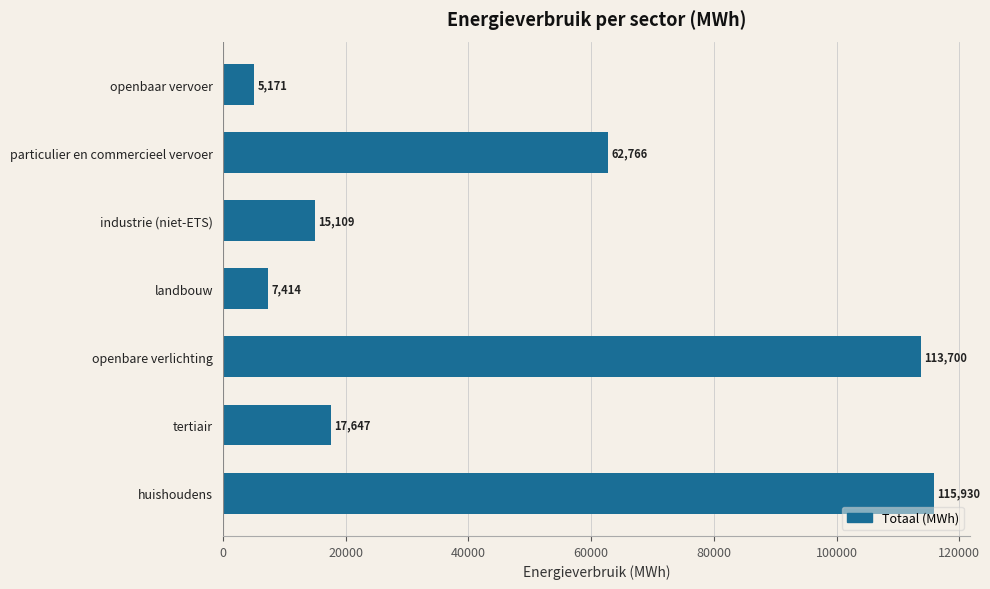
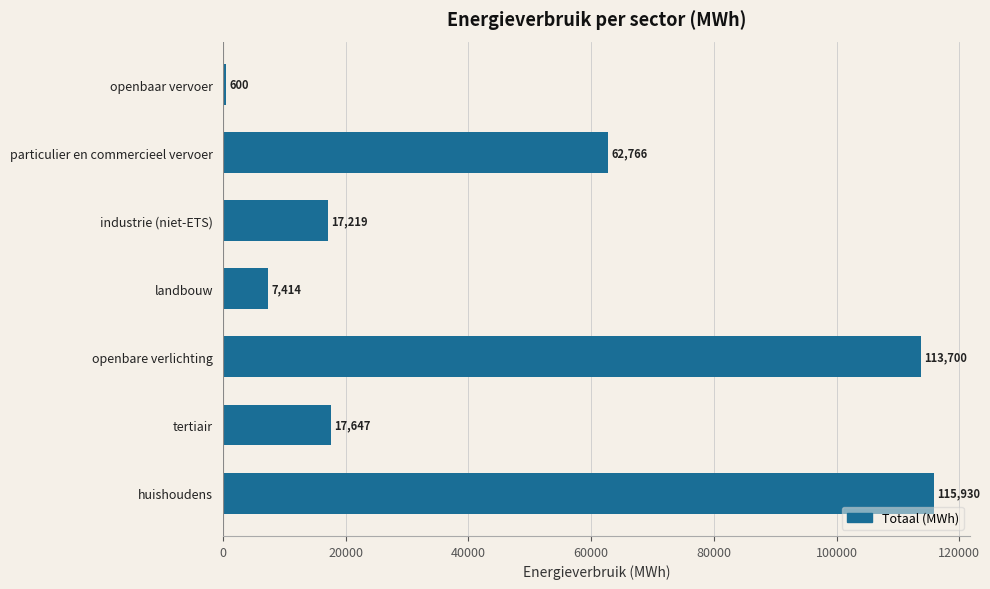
openbaar vervoer: 5,171 -> 600
industrie (niet-ETS): 15,109 -> 17,219
